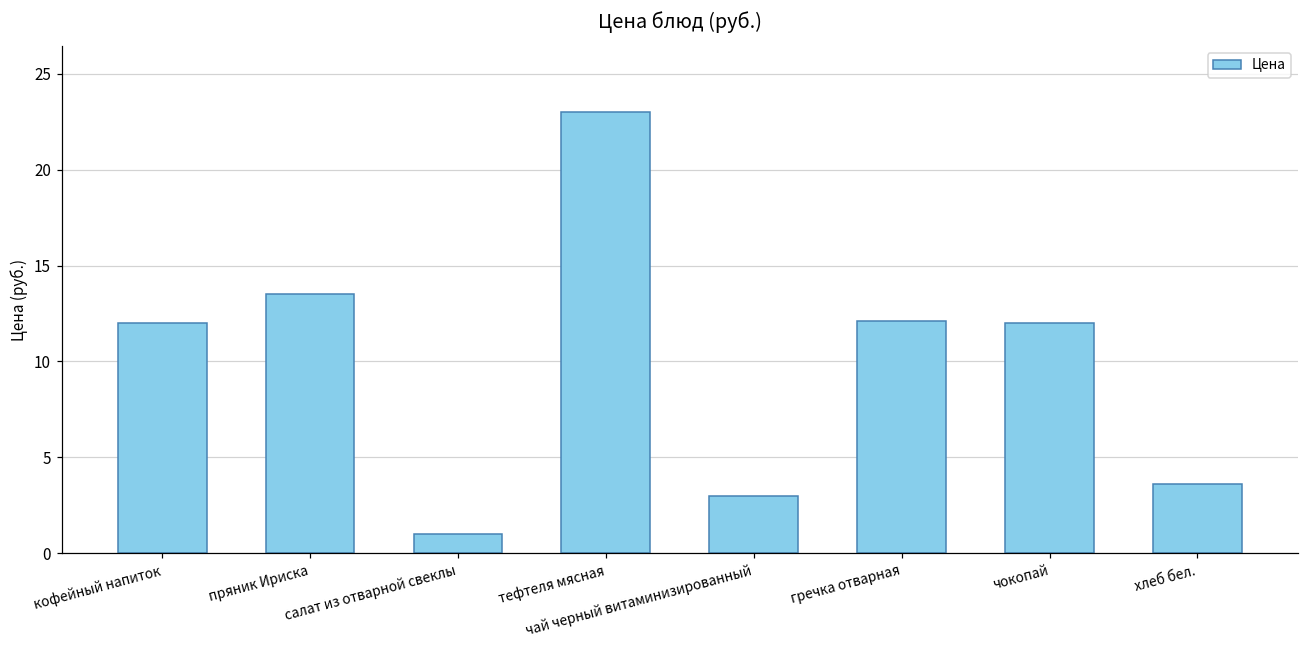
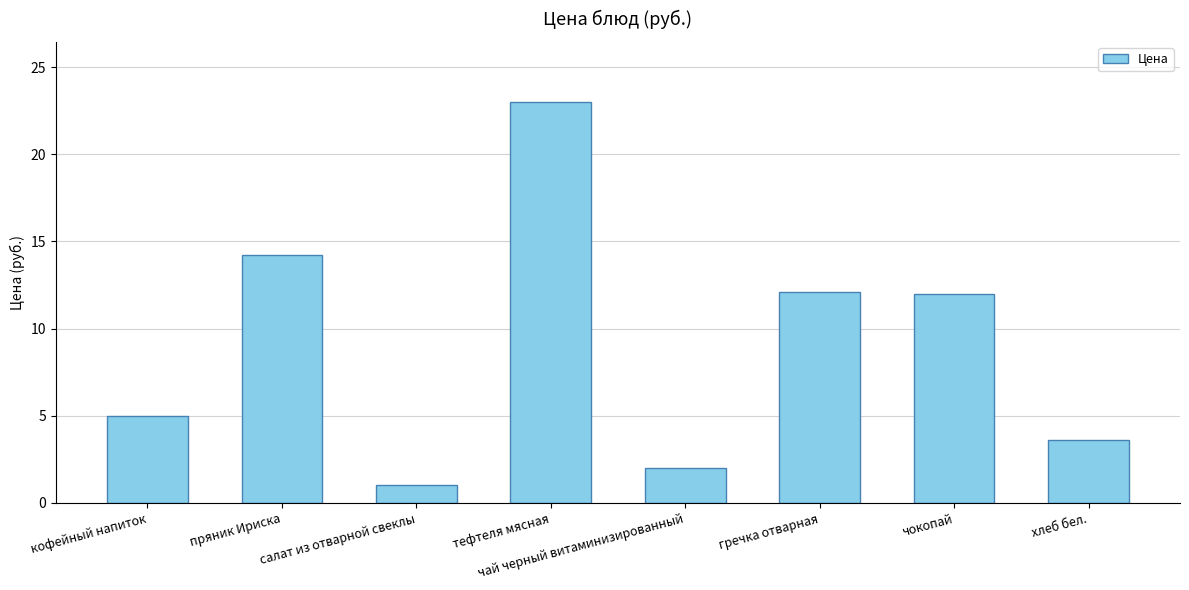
кофейный напиток: 12 -> 5
пряник Ириска: 13.5 -> 14.2
чай черный витаминизированный: 3 -> 2
